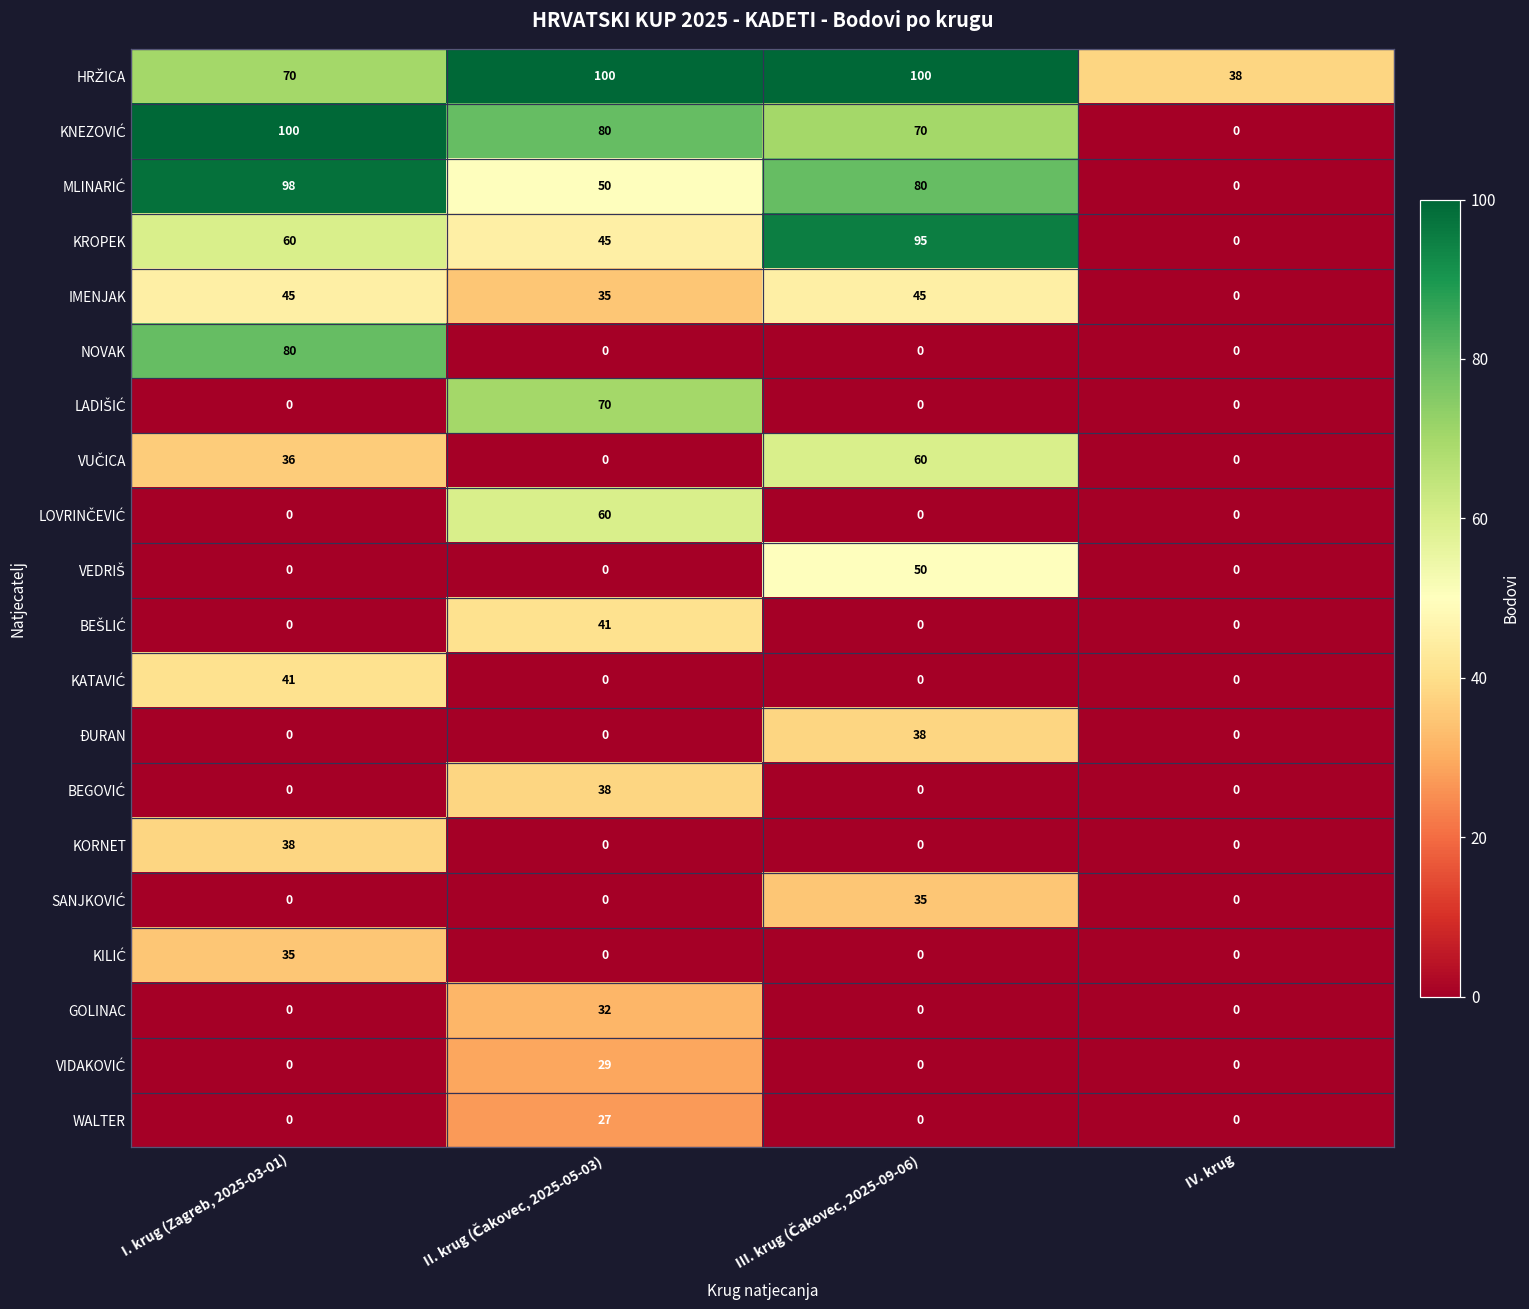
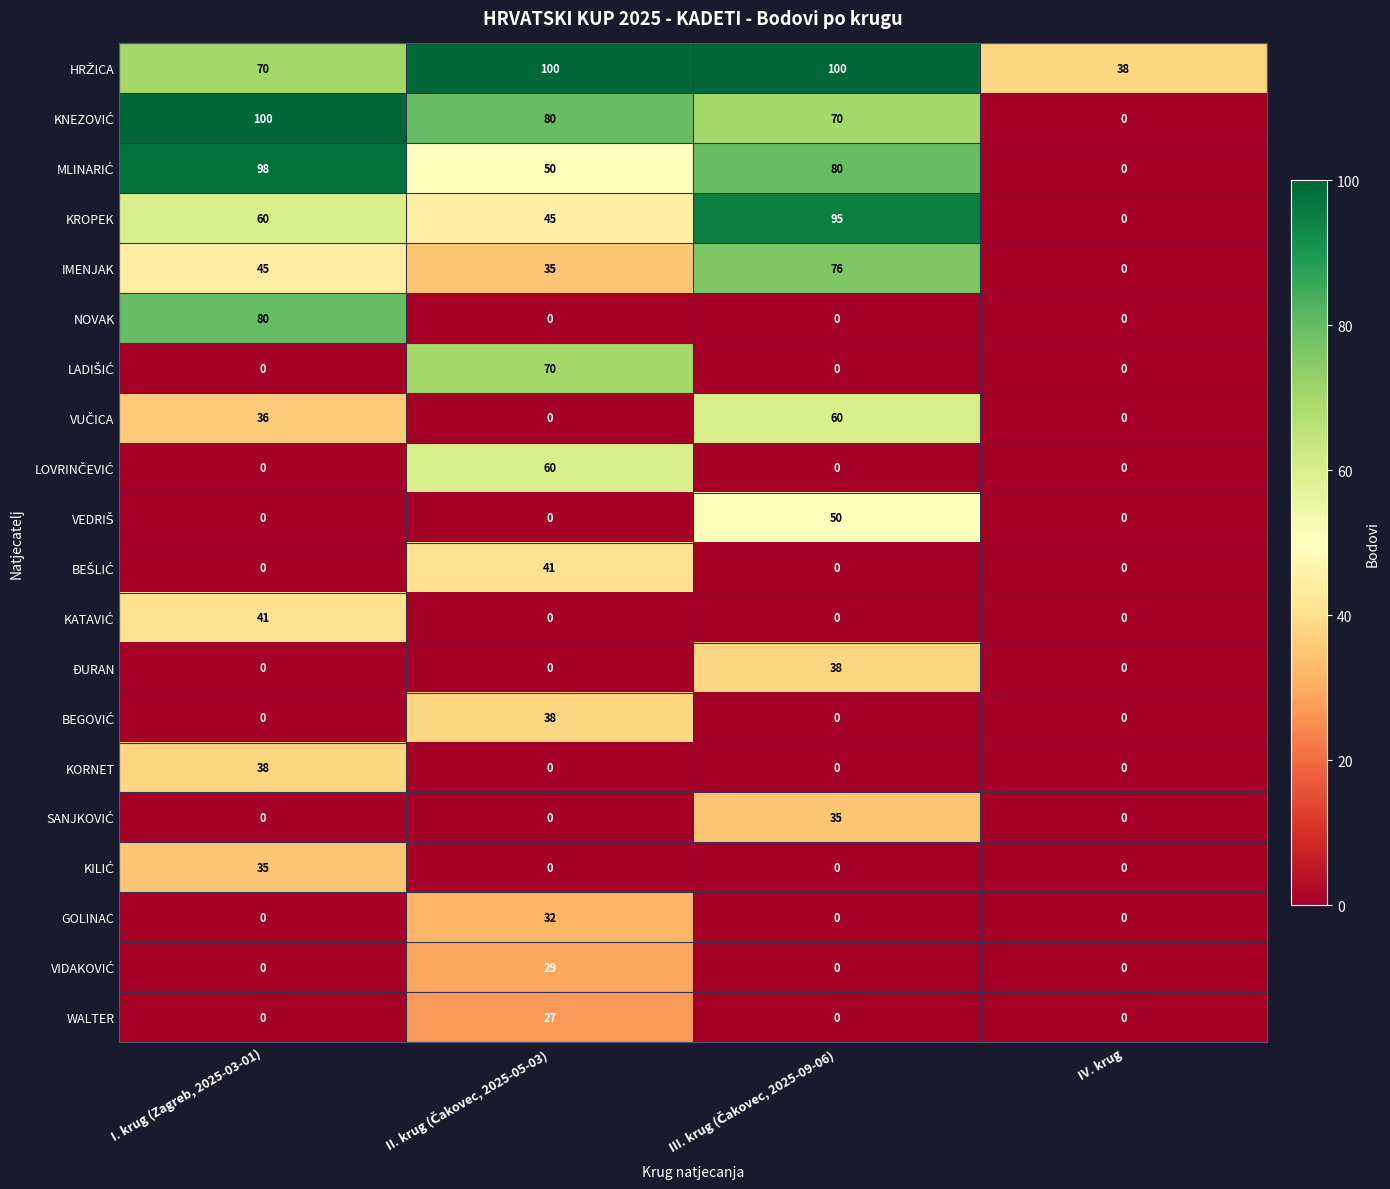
IMENJAK, III. krug (Čakovec, 2025-09-06): 45 -> 76
